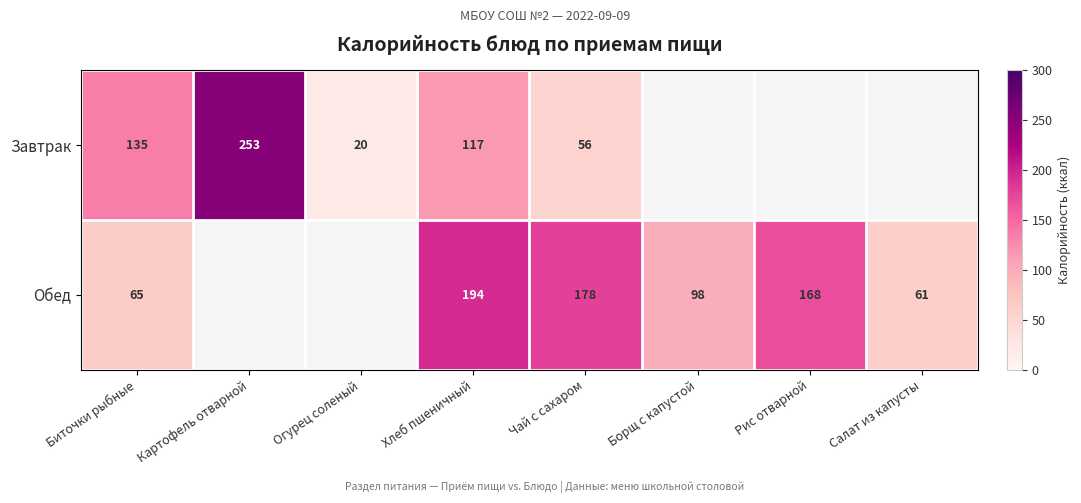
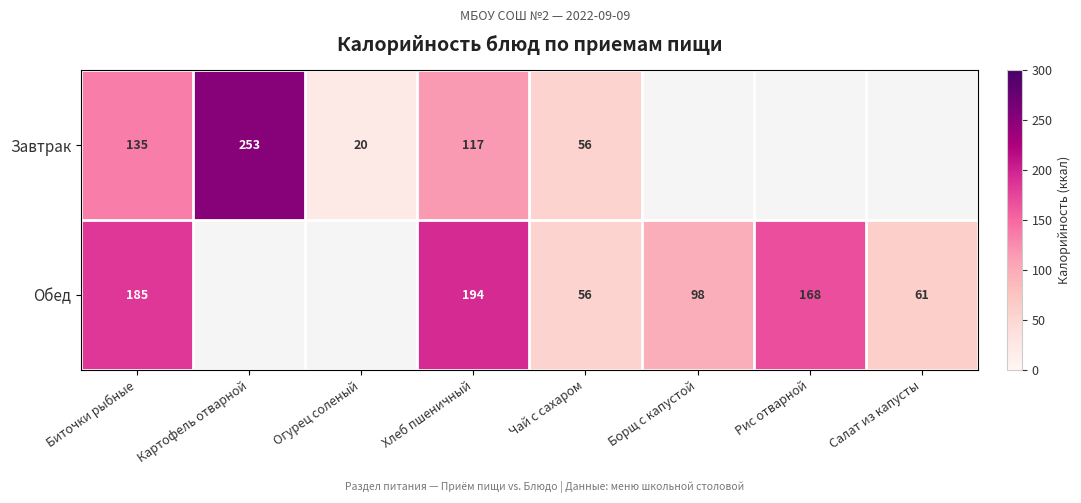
Обед, Биточки рыбные: 65 -> 185
Обед, Чай с сахаром: 178 -> 56
